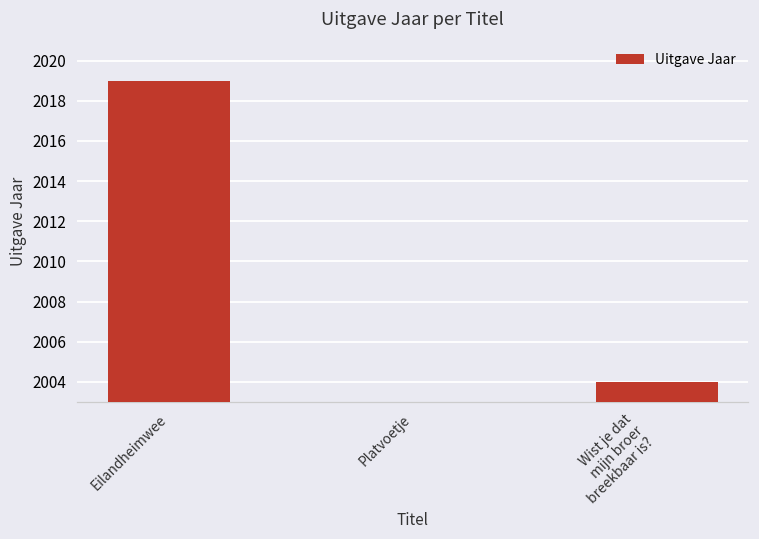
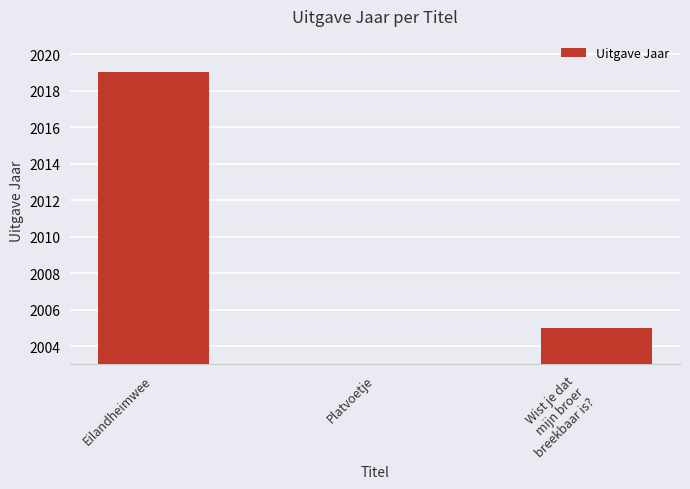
Wist je dat mijn broer breekbaar is?: 2004 -> 2005
